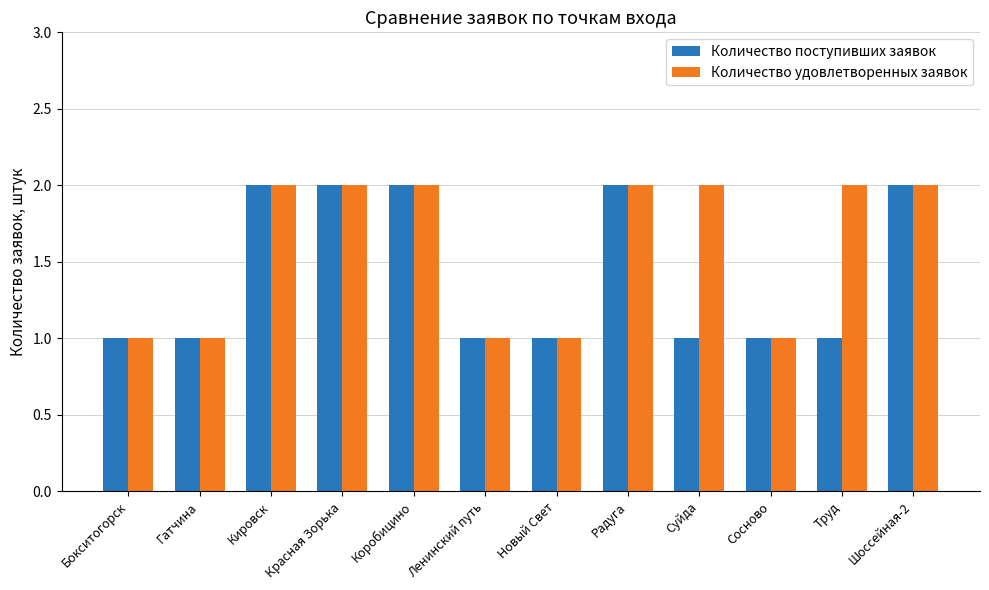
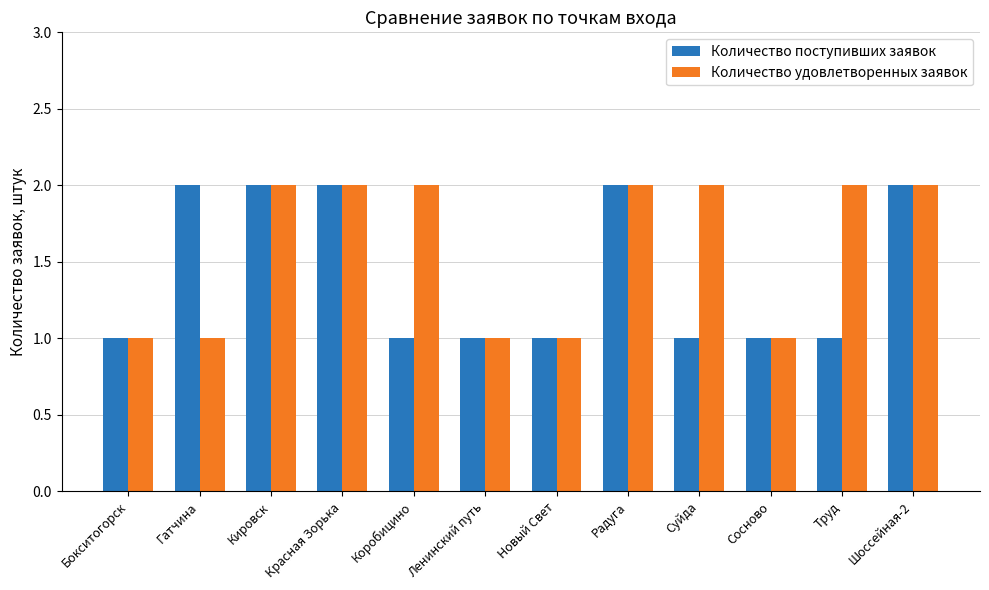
Количество поступивших заявок, Гатчина: 1 -> 2
Количество поступивших заявок, Коробицино: 2 -> 1
